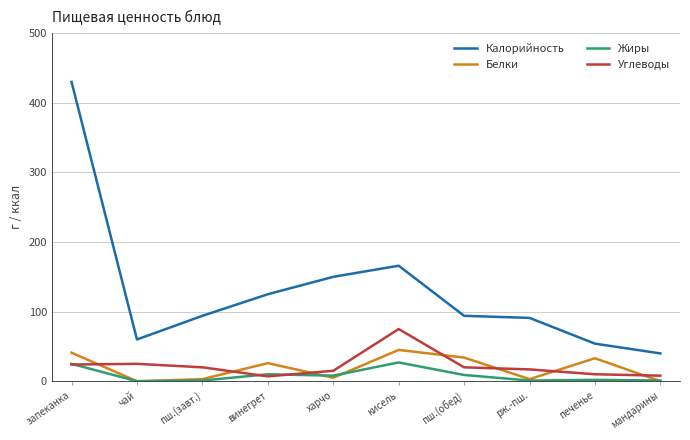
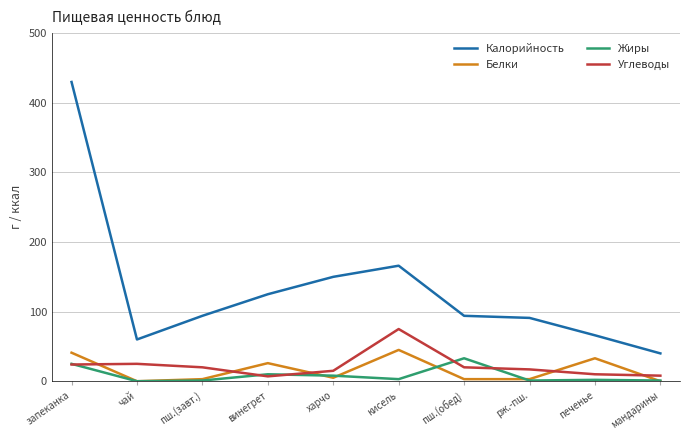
Жиры, кисель: 30 -> 0
Белки, пш.(обед): 30 -> 0
Жиры, пш.(обед): 10 -> 30
Калорийность, печенье: 50 -> 70
